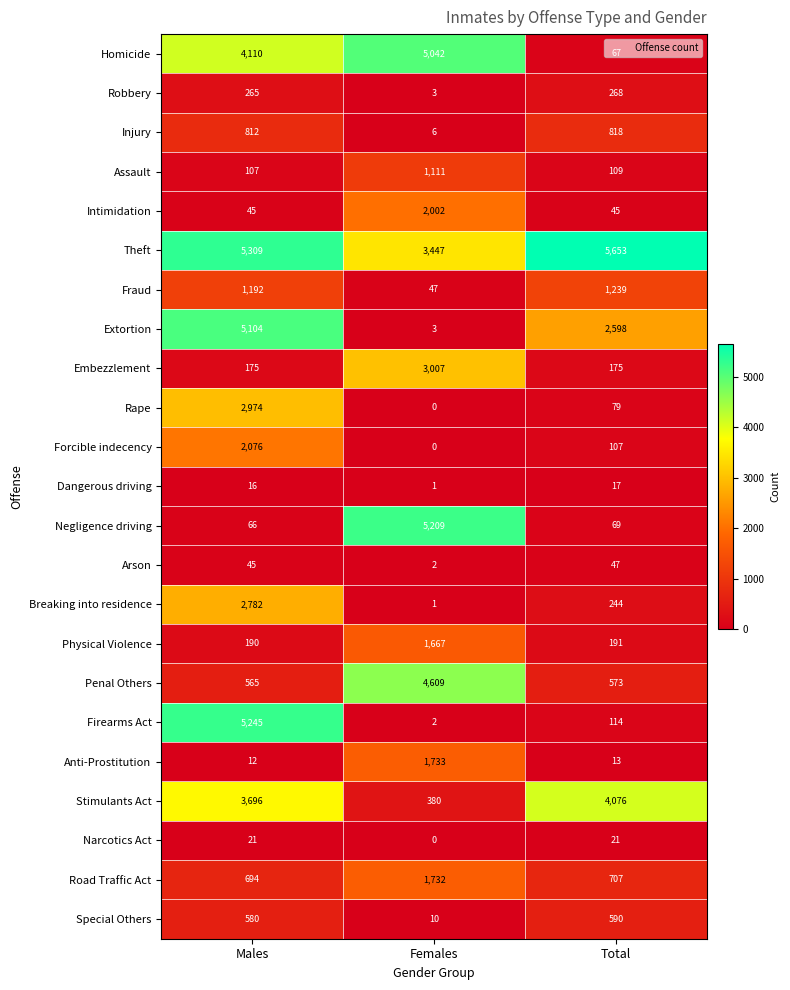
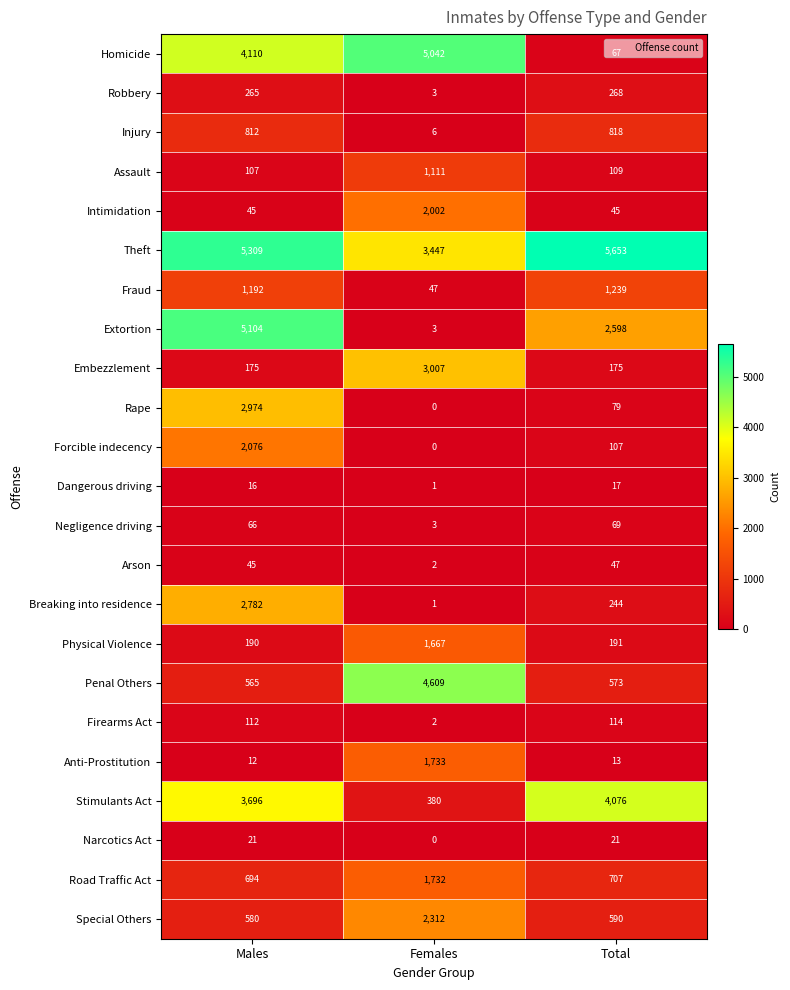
Negligence driving, Females: 5,209 -> 3
Firearms Act, Males: 5,245 -> 112
Special Others, Females: 10 -> 2,312
